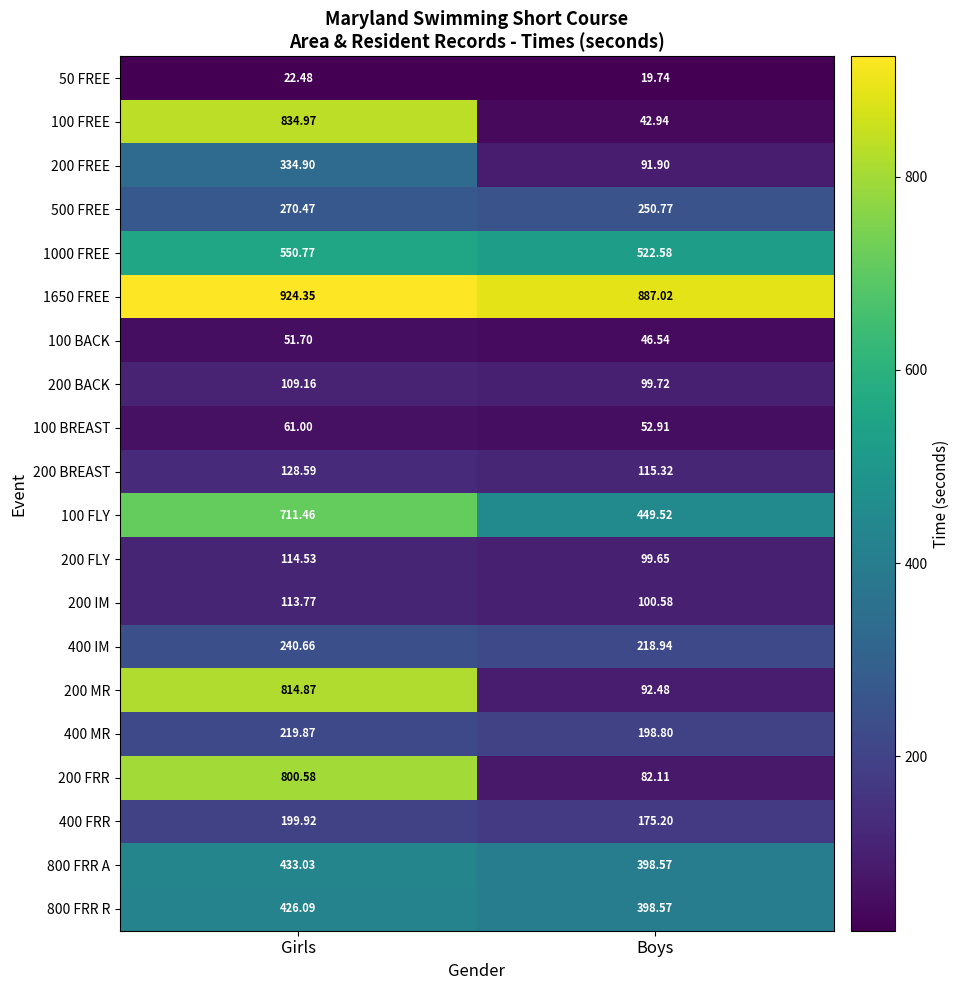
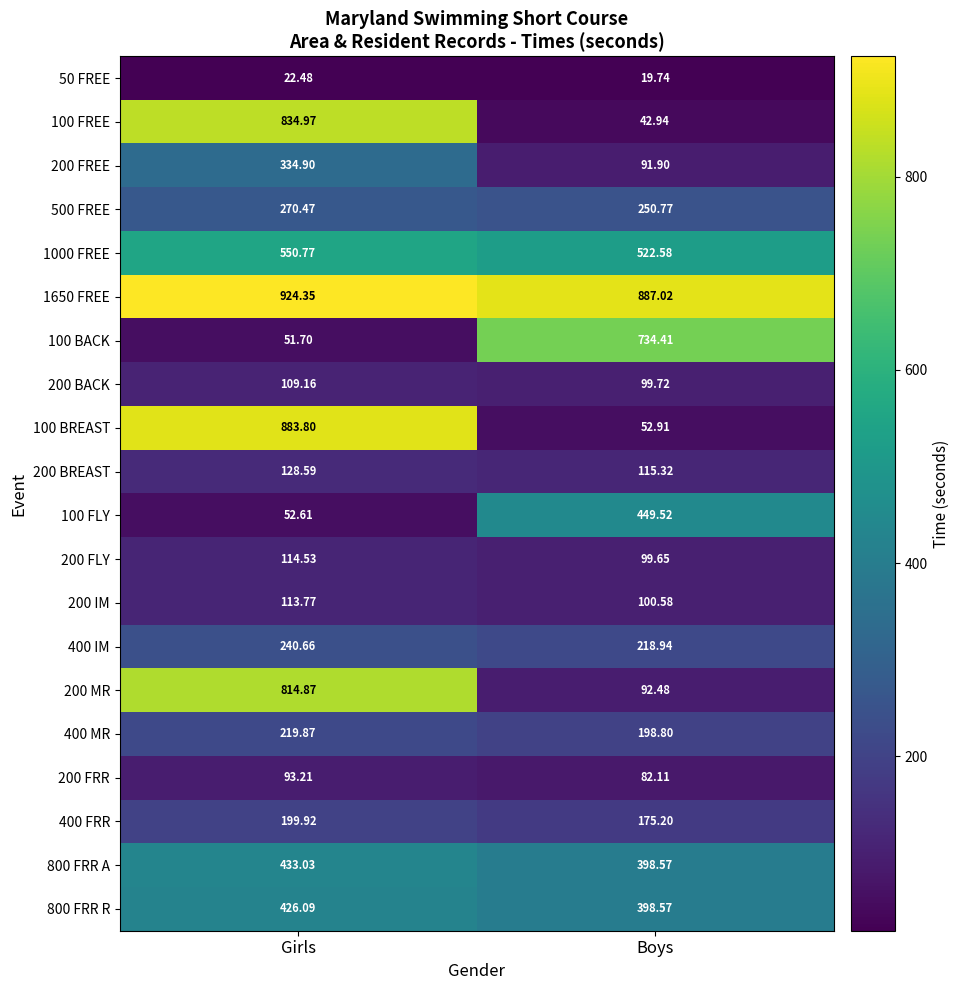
100 BACK, Boys: 46.54 -> 734.41
100 BREAST, Girls: 61.00 -> 883.80
100 FLY, Girls: 711.46 -> 52.61
200 FRR, Girls: 800.58 -> 93.21
